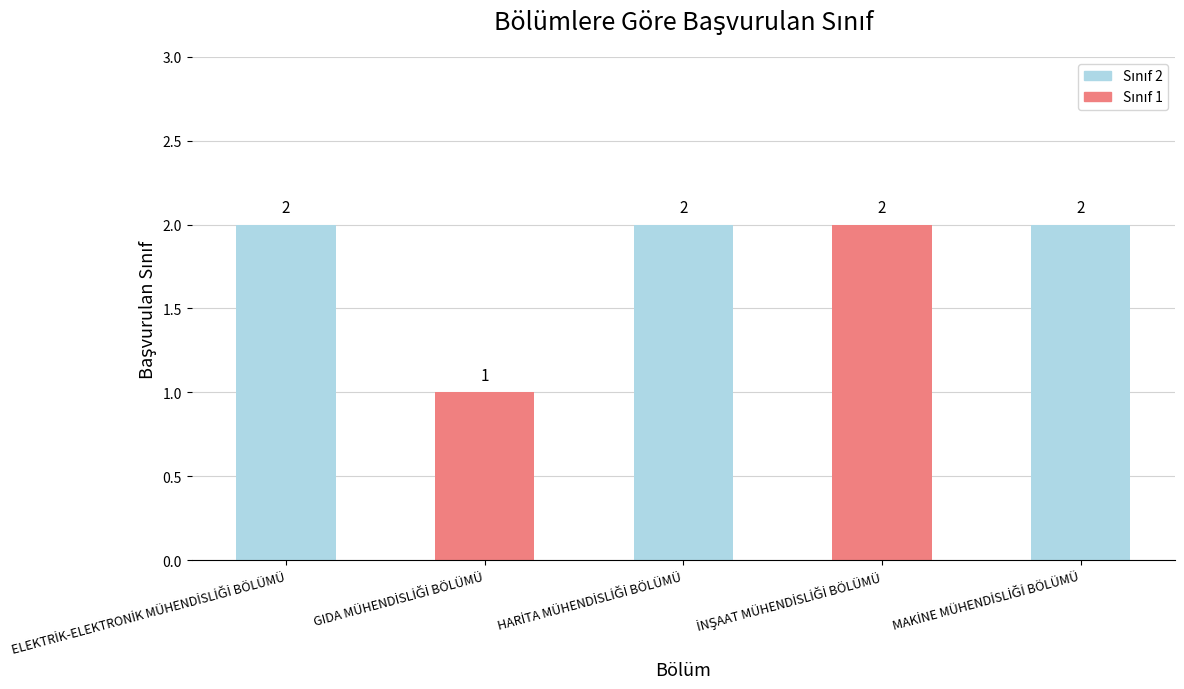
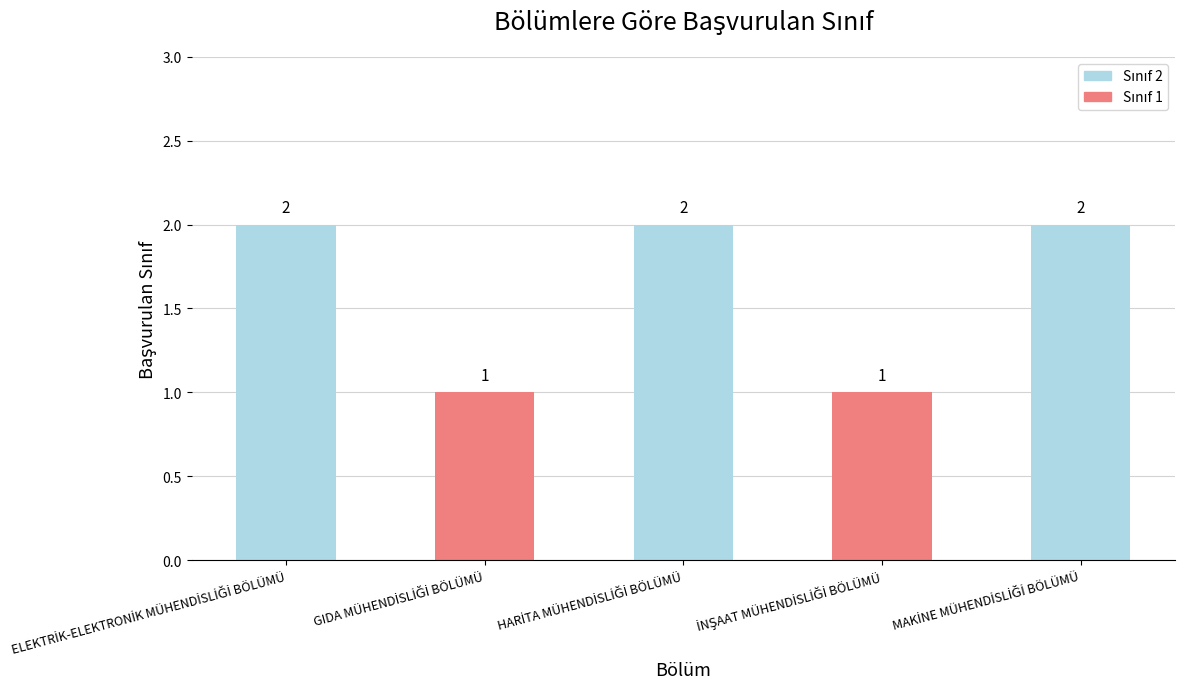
İNŞAAT MÜHENDİSLİĞİ BÖLÜMÜ: 2 -> 1
